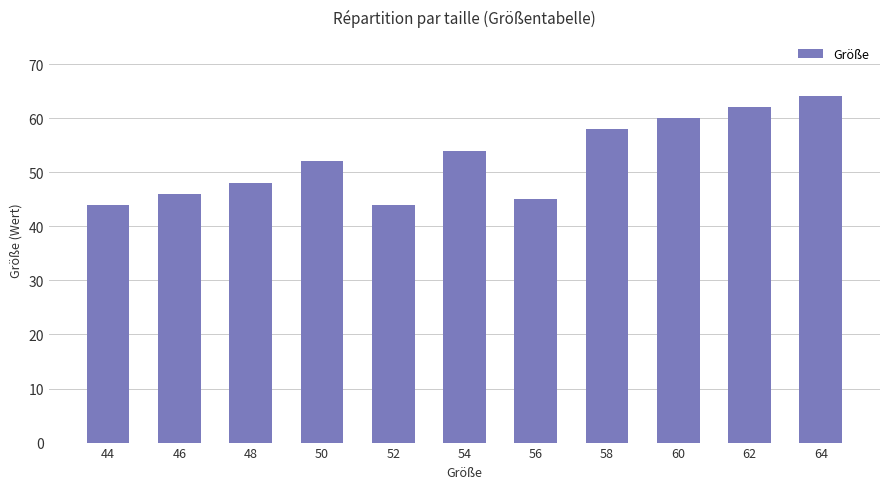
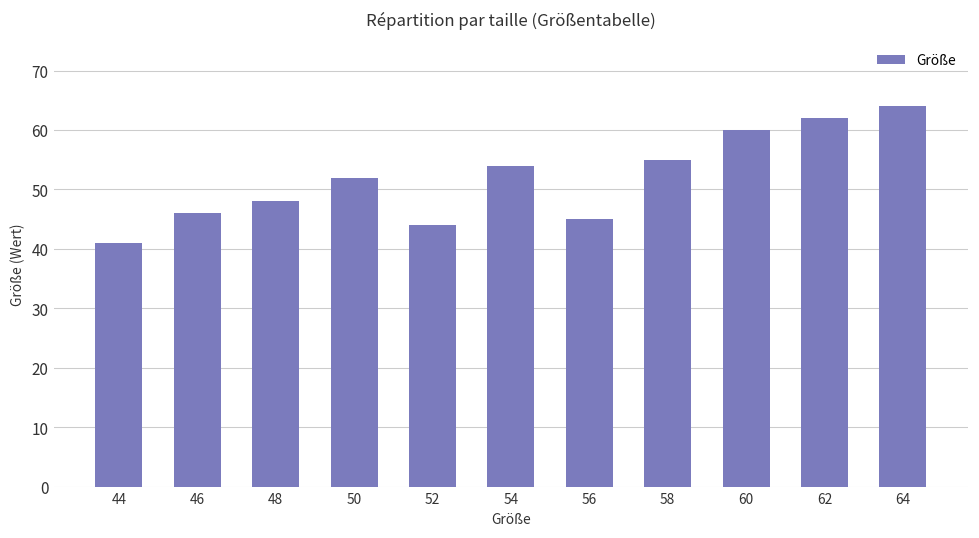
44: 44 -> 41
58: 58 -> 55
